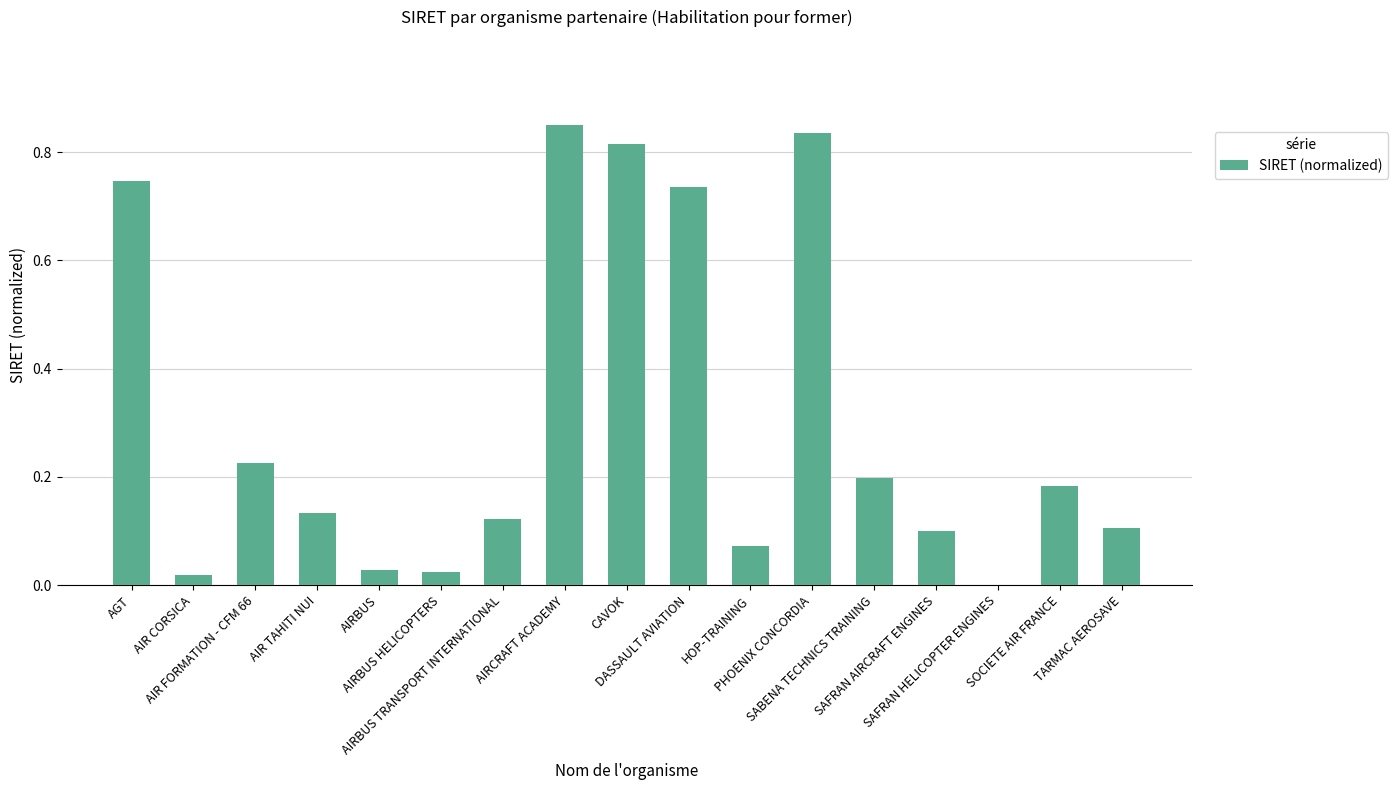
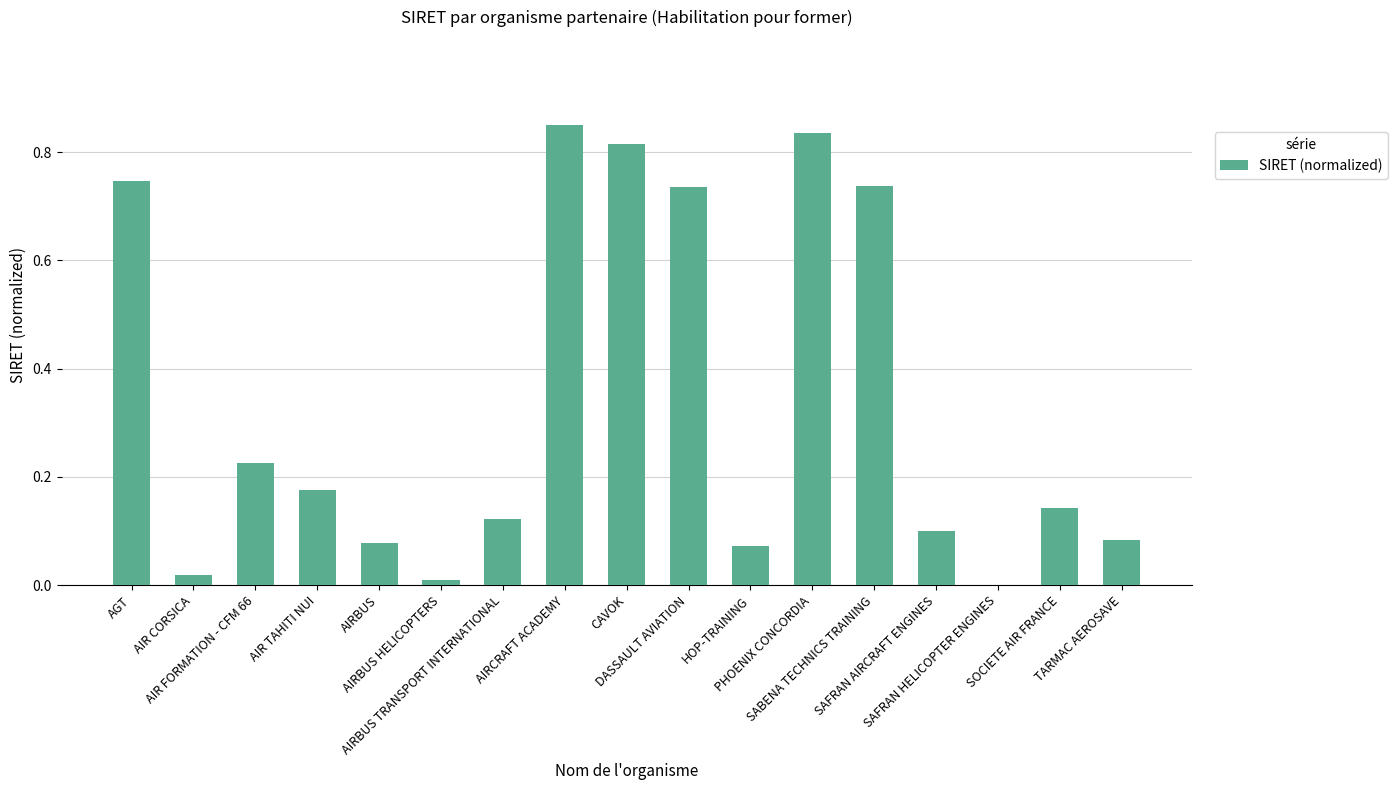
AIR TAHITI NUI: 0.13 -> 0.17
AIRBUS: 0.03 -> 0.08
AIRBUS HELICOPTERS: 0.02 -> 0.01
SABENA TECHNICS TRAINING: 0.20 -> 0.74
SOCIETE AIR FRANCE: 0.18 -> 0.14
TARMAC AEROSAVE: 0.11 -> 0.08
